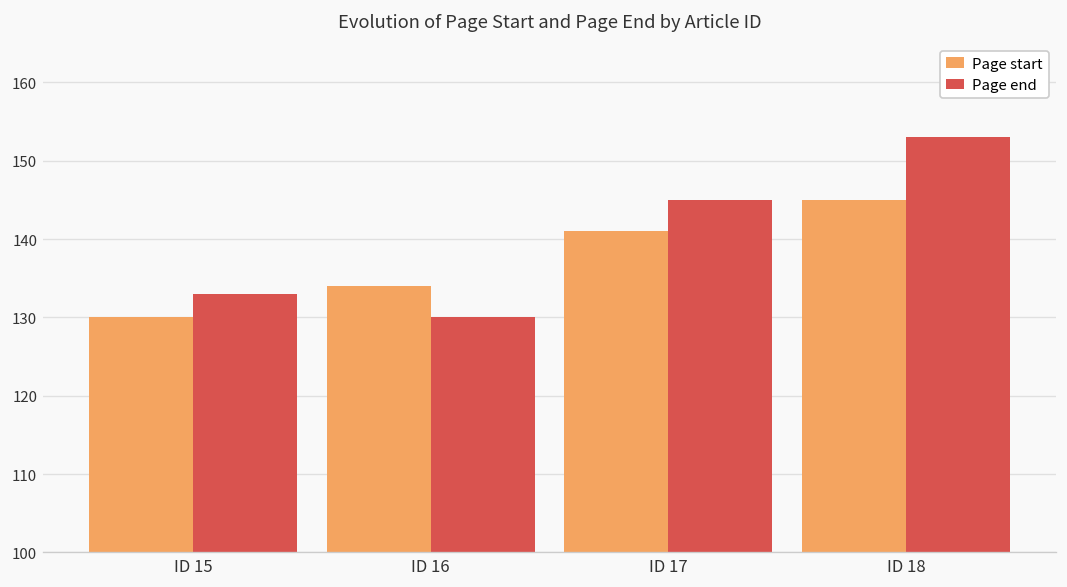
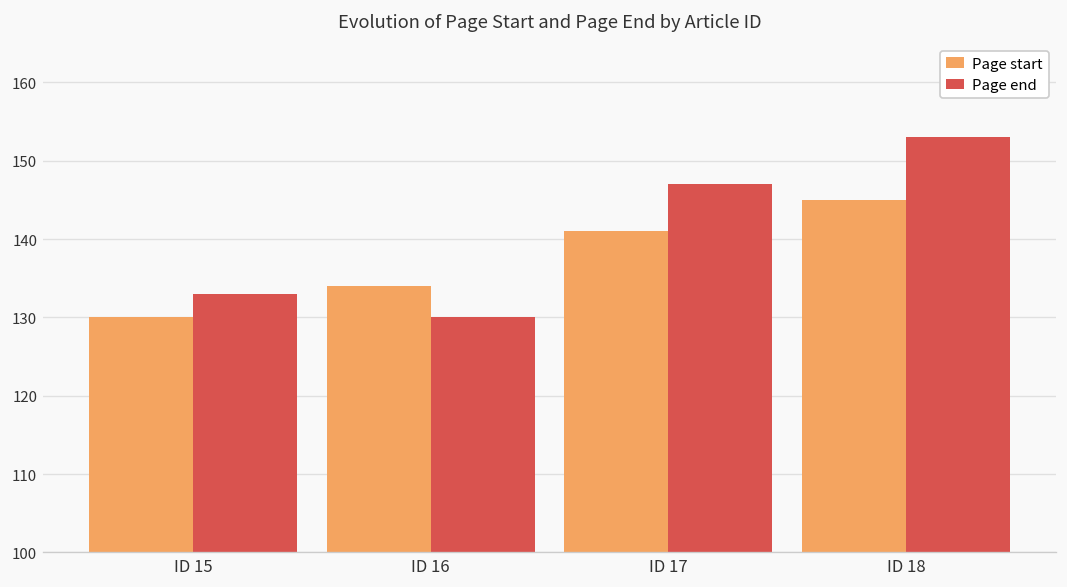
Page end, ID 17: 145 -> 147
